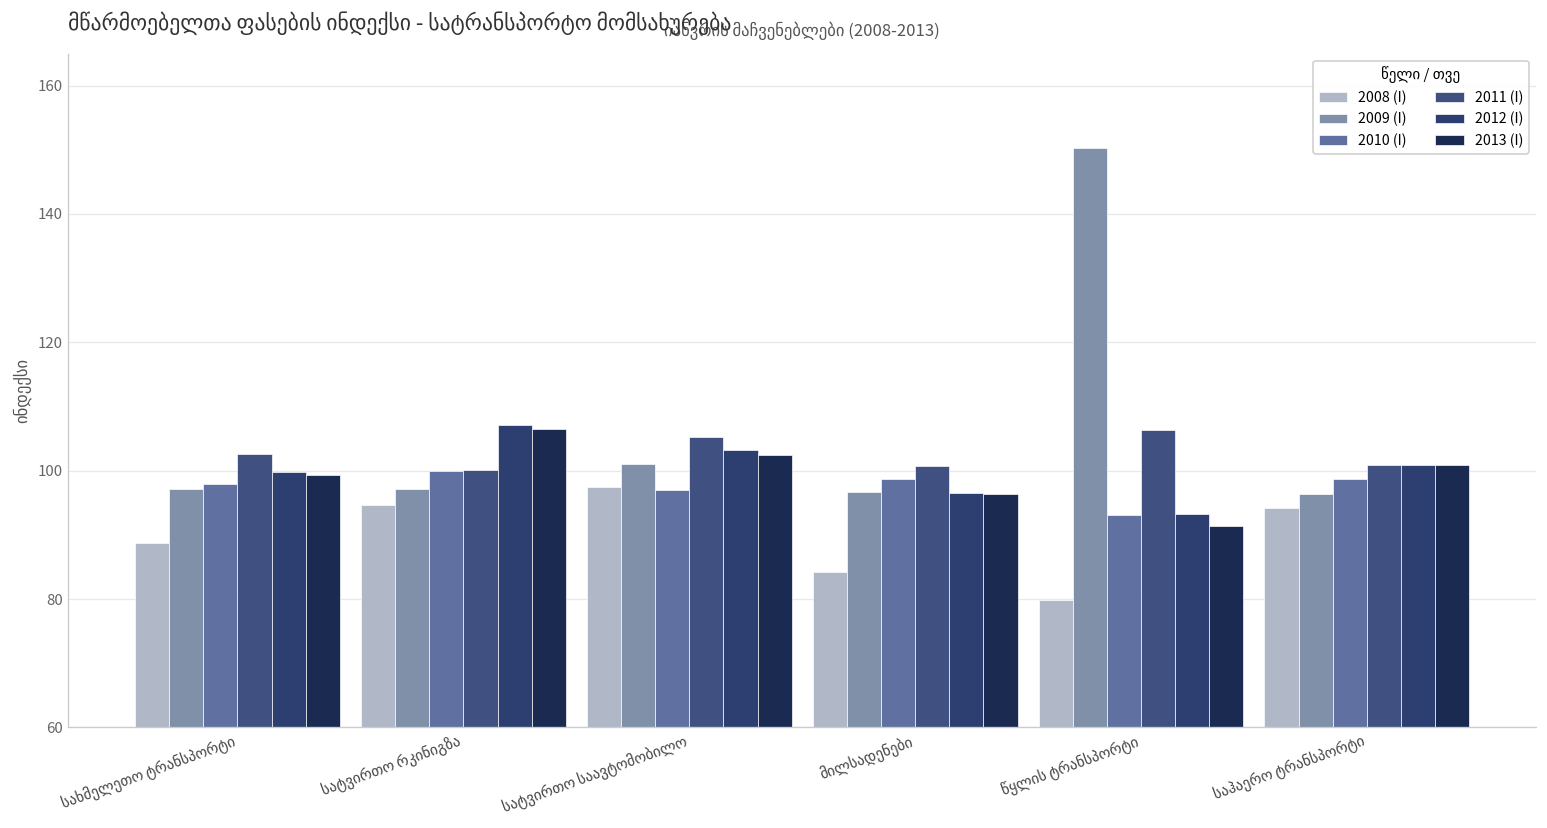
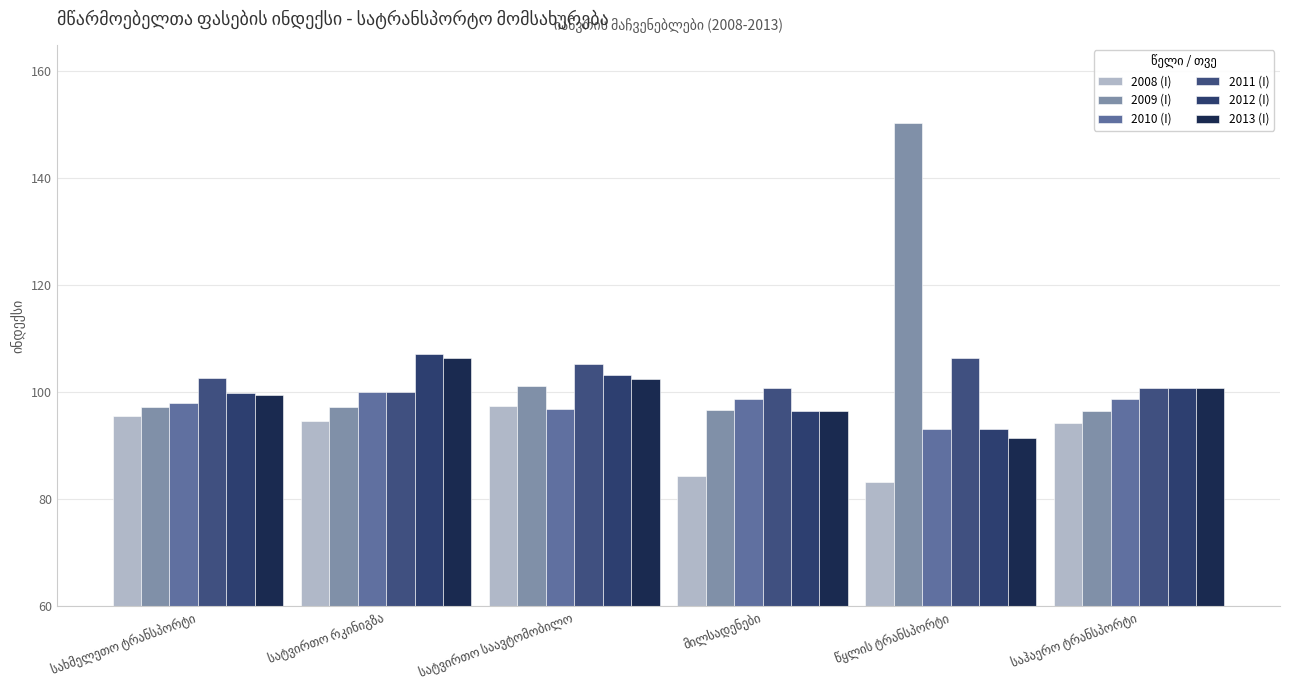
2008 (I), სახმელეთო ტრანსპორტი: 89 -> 96
2008 (I), წყლის ტრანსპორტი: 80 -> 83
